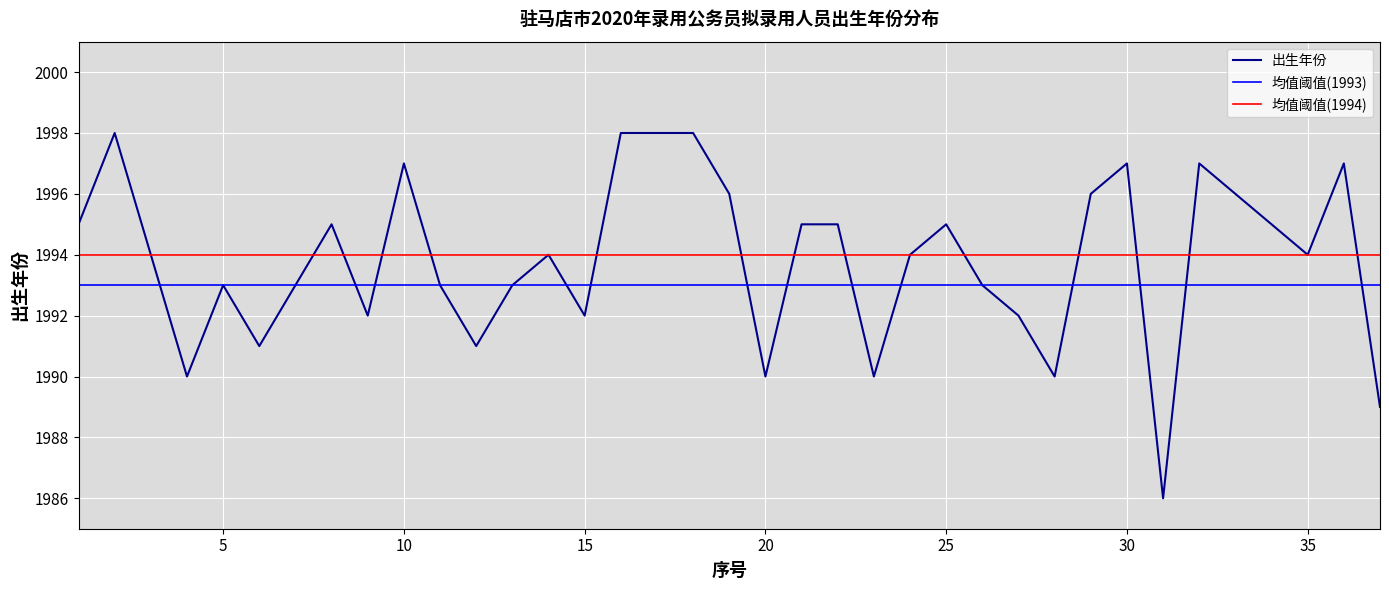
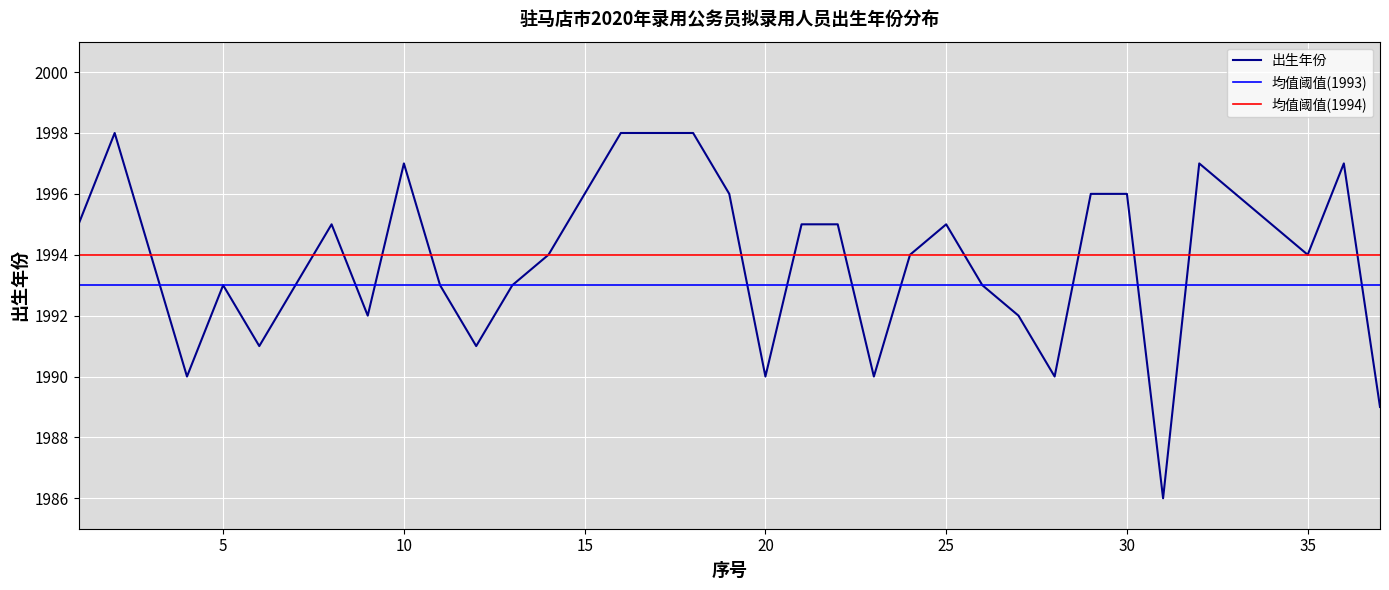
出生年份, 15: 1992 -> 1996
出生年份, 30: 1997 -> 1996
